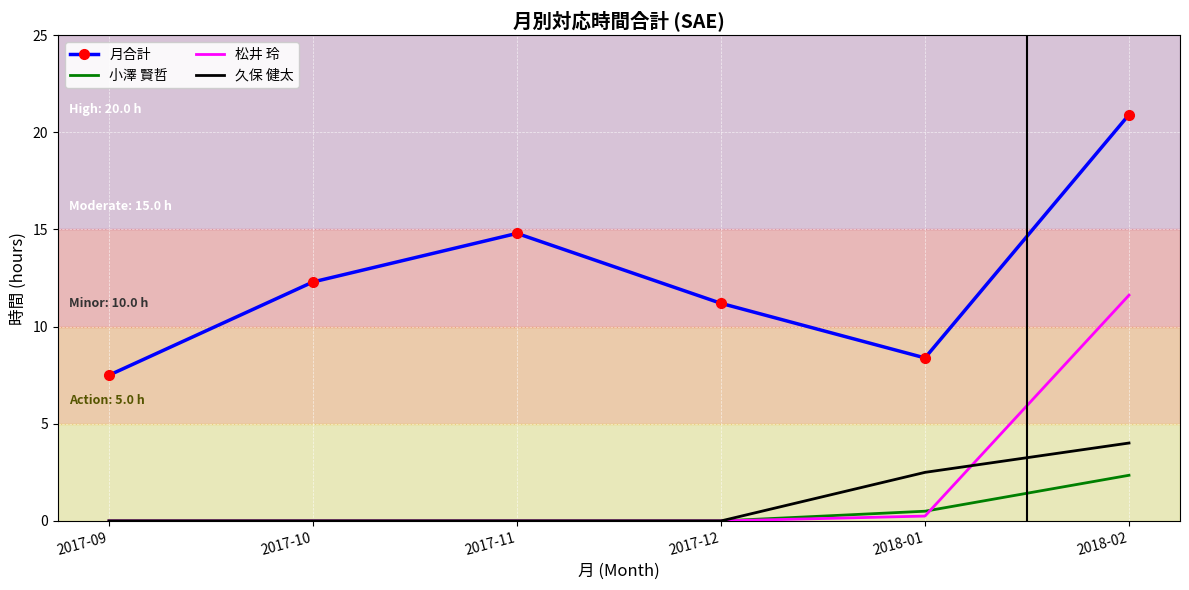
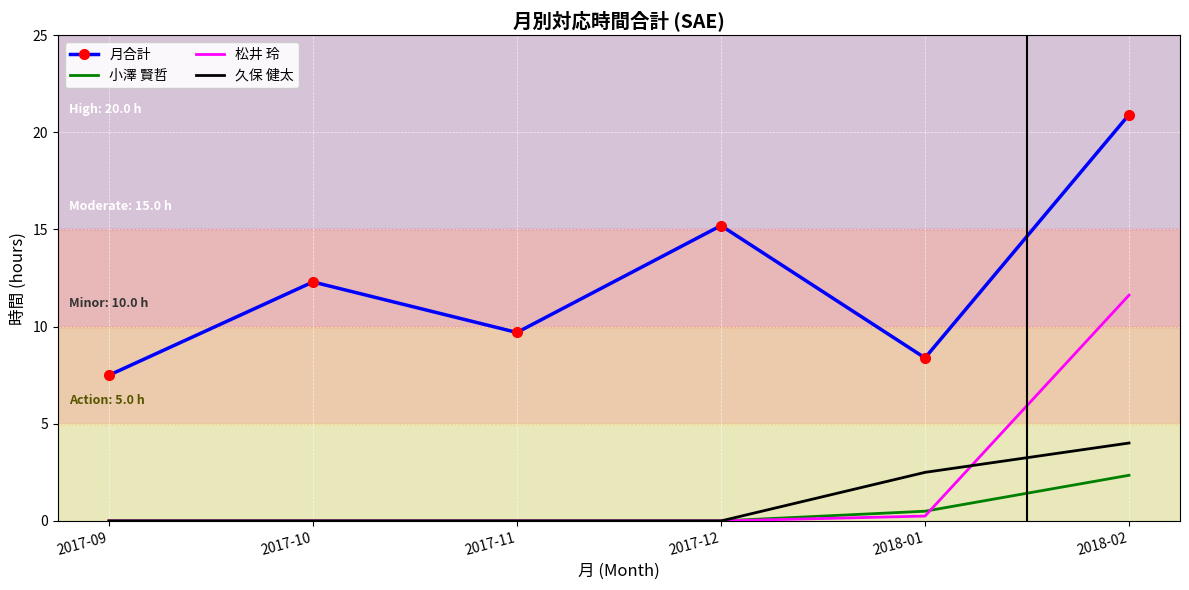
月合計, 2017-11: 14.8 -> 9.7
月合計, 2017-12: 11.2 -> 15.2
